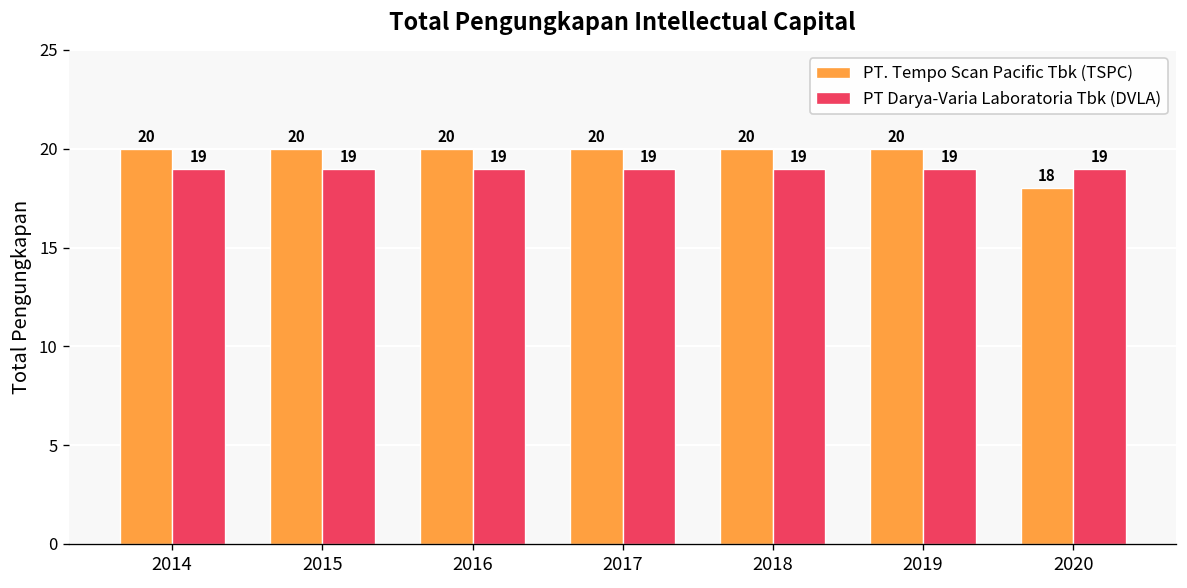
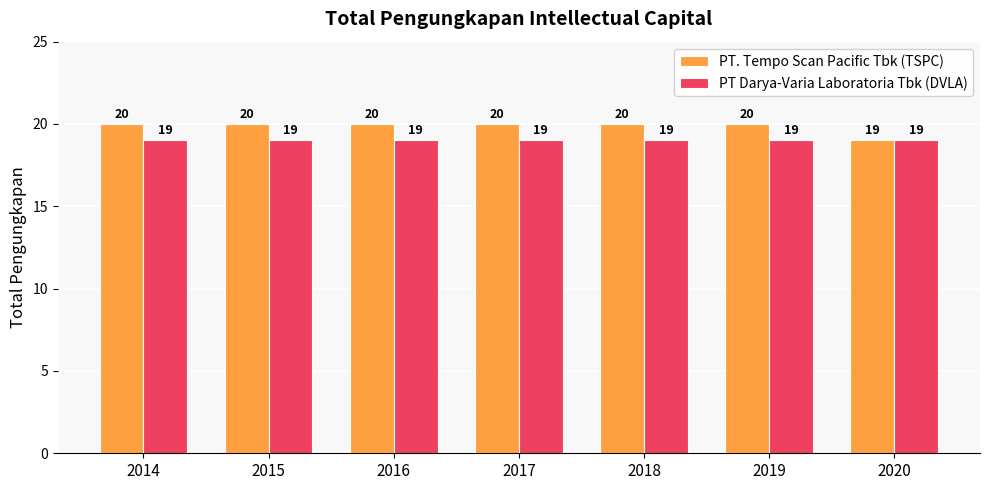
PT. Tempo Scan Pacific Tbk (TSPC), 2020: 18 -> 19
